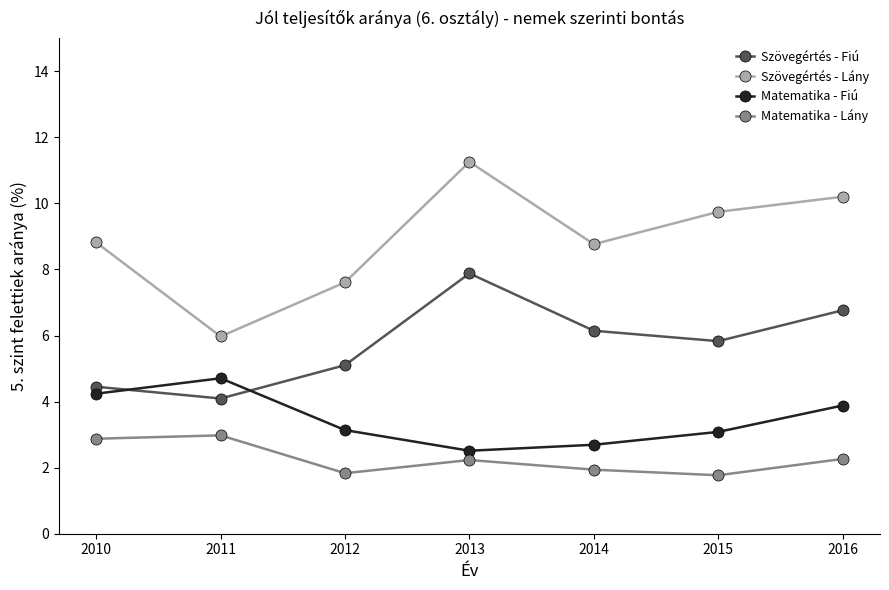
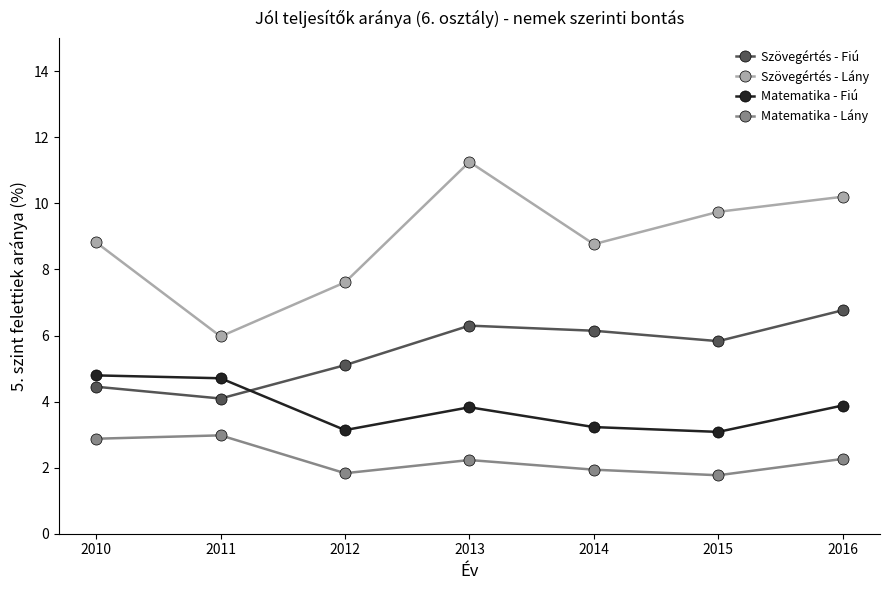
Matematika - Fiú, 2010: 4.2 -> 4.8
Szövegértés - Fiú, 2013: 7.9 -> 6.3
Matematika - Fiú, 2013: 2.5 -> 3.8
Matematika - Fiú, 2014: 2.7 -> 3.2
